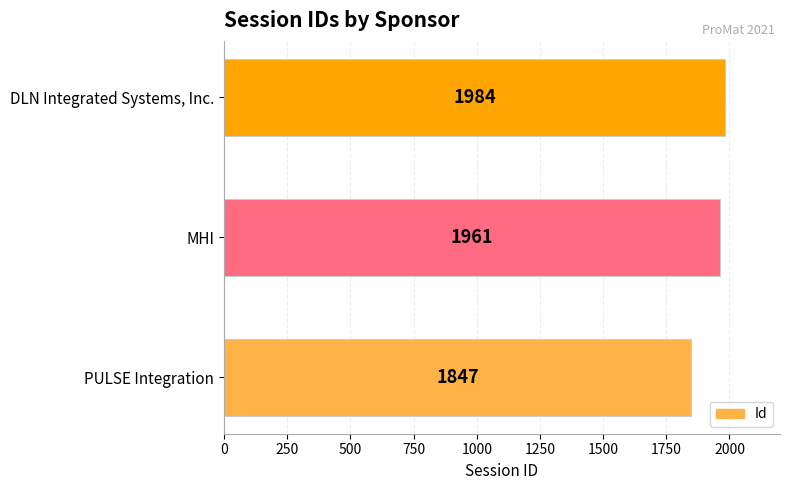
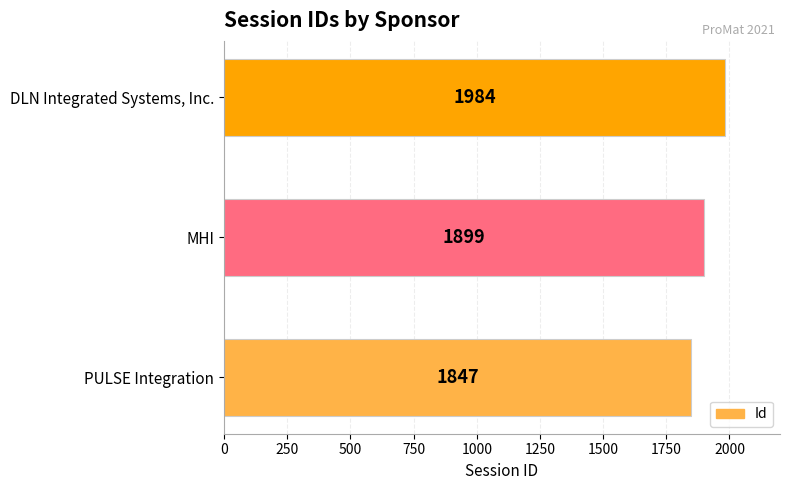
MHI: 1961 -> 1899
